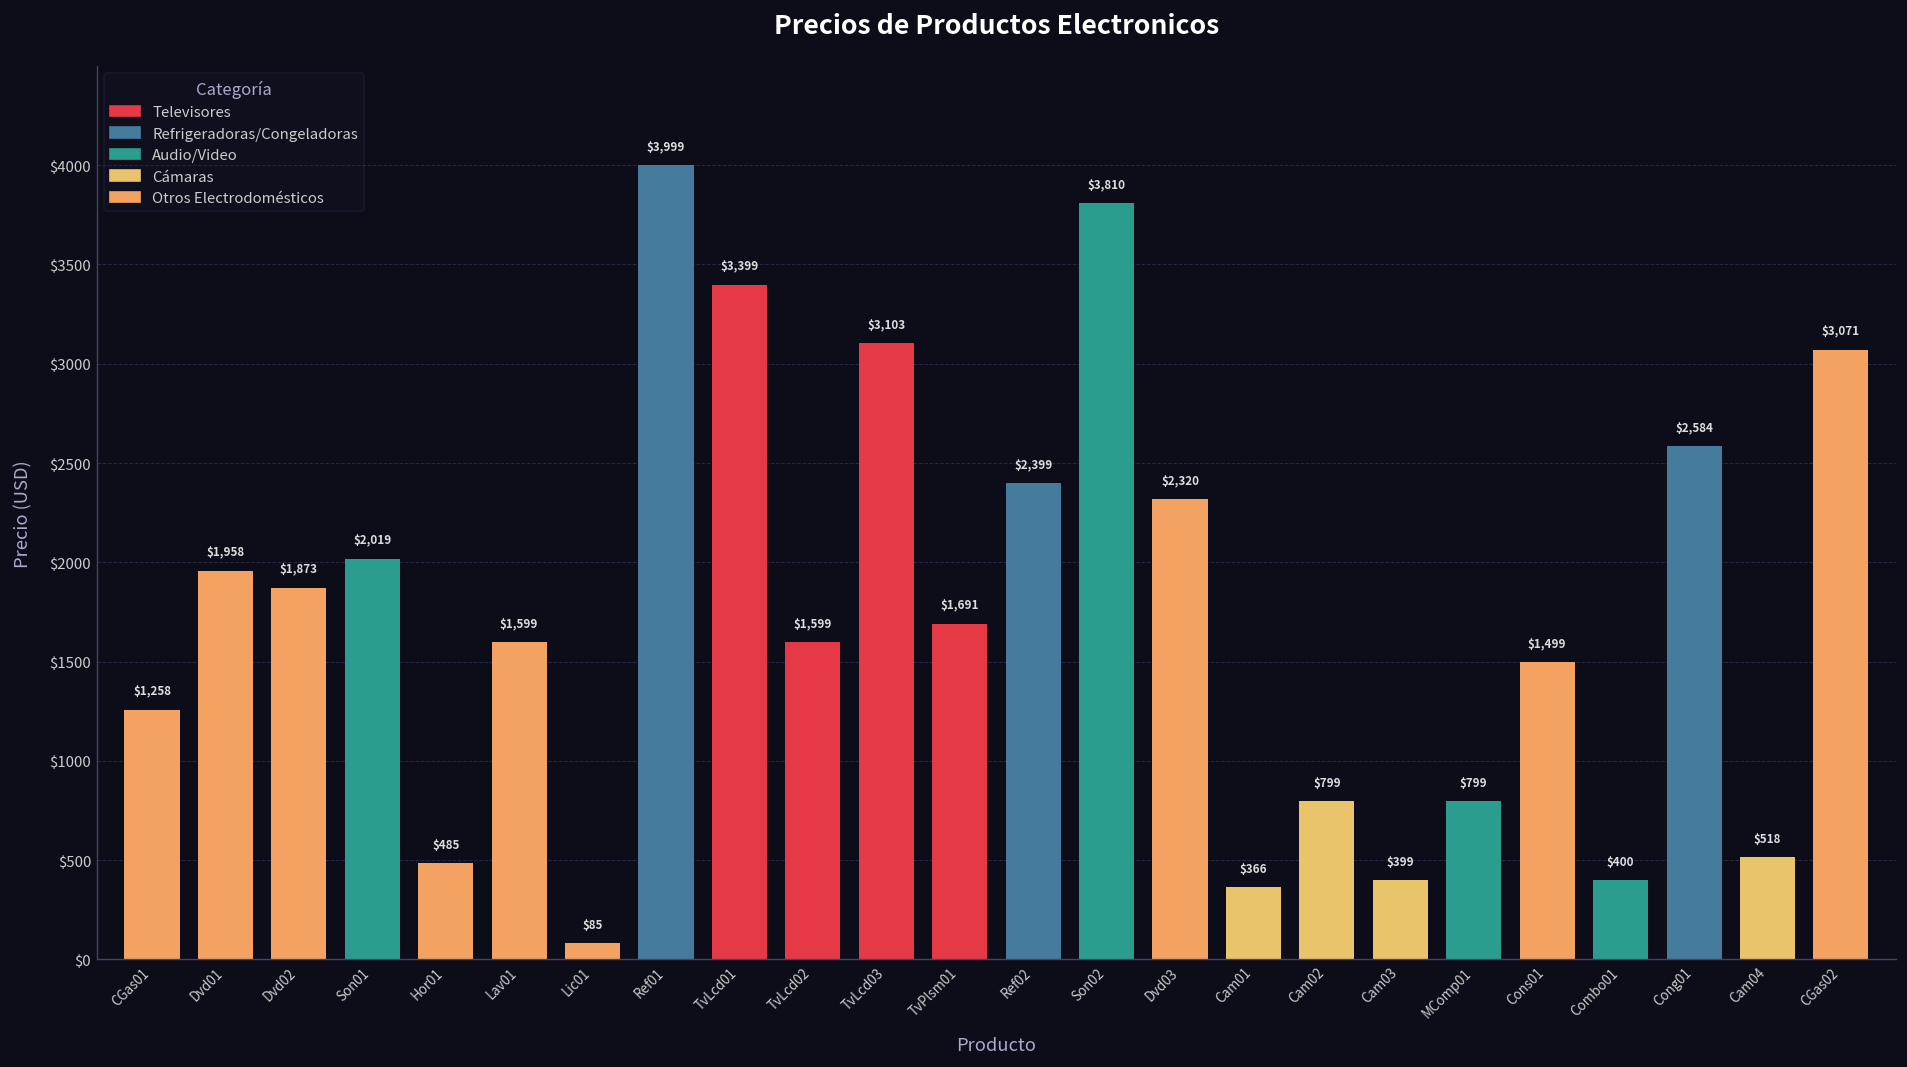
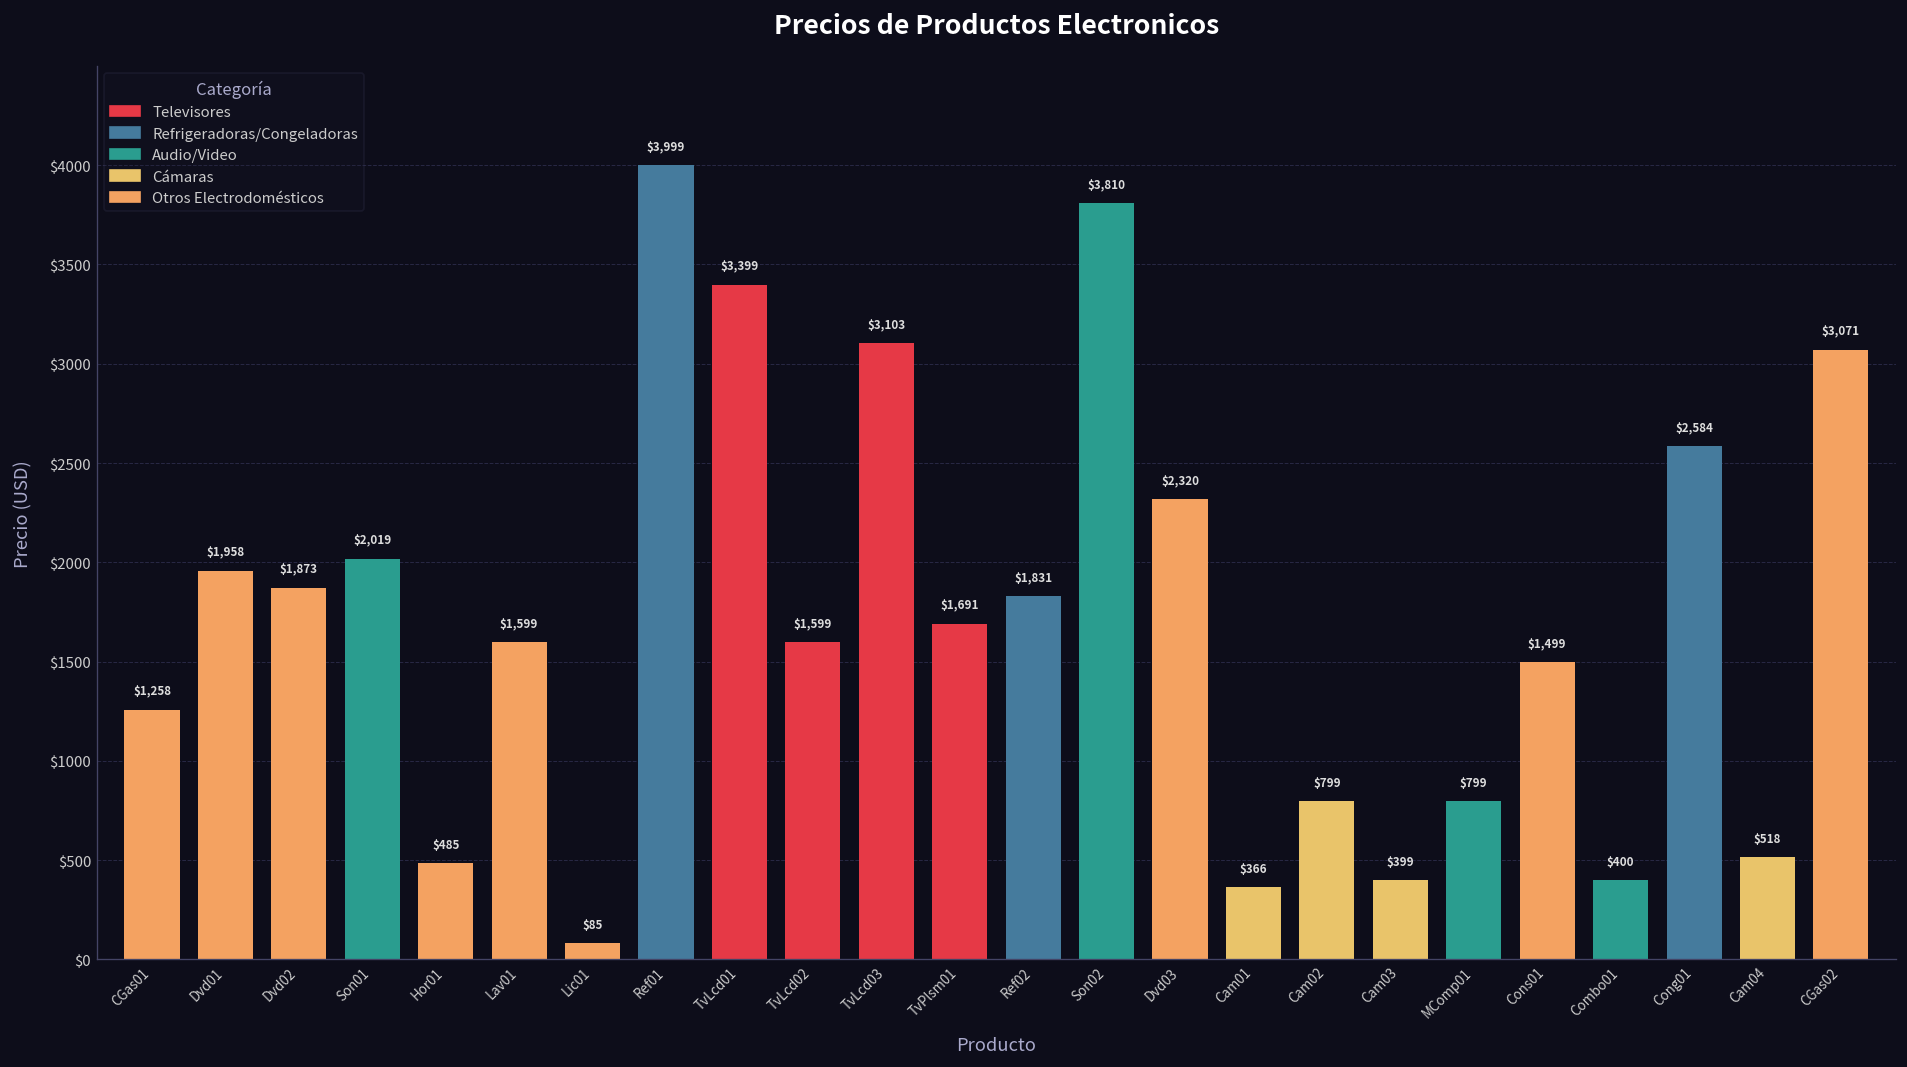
Ref02: $2,399 -> $1,831
